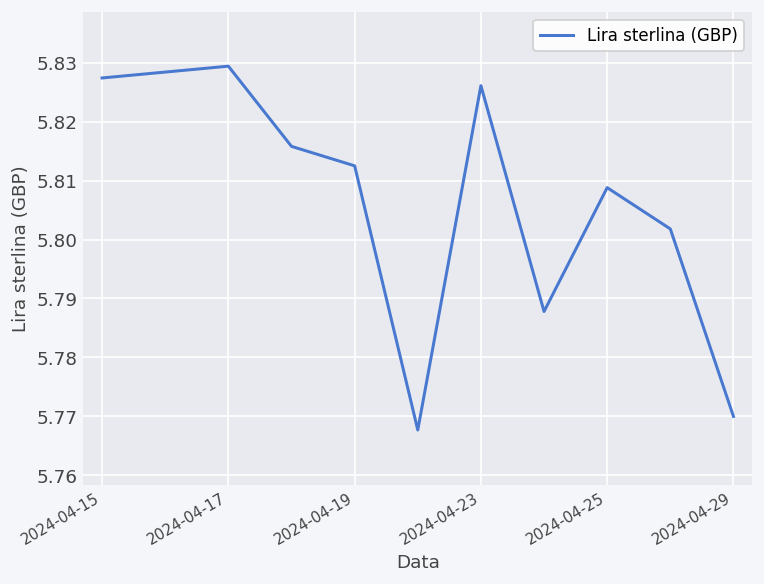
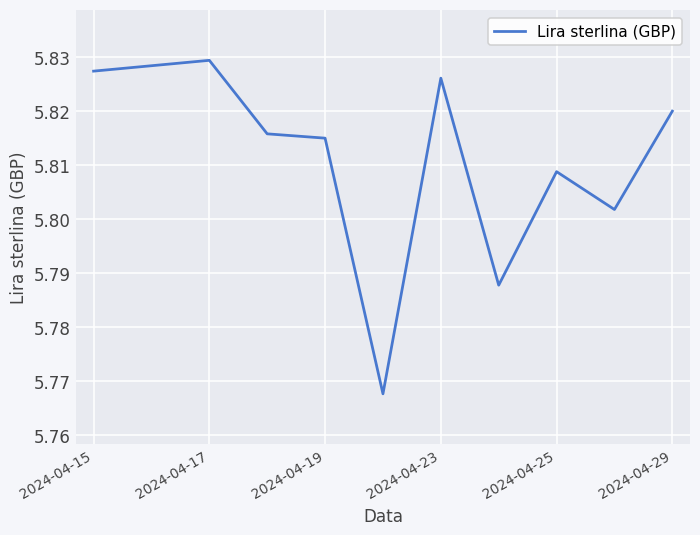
2024-04-19: 5.813 -> 5.815
2024-04-29: 5.77 -> 5.82
